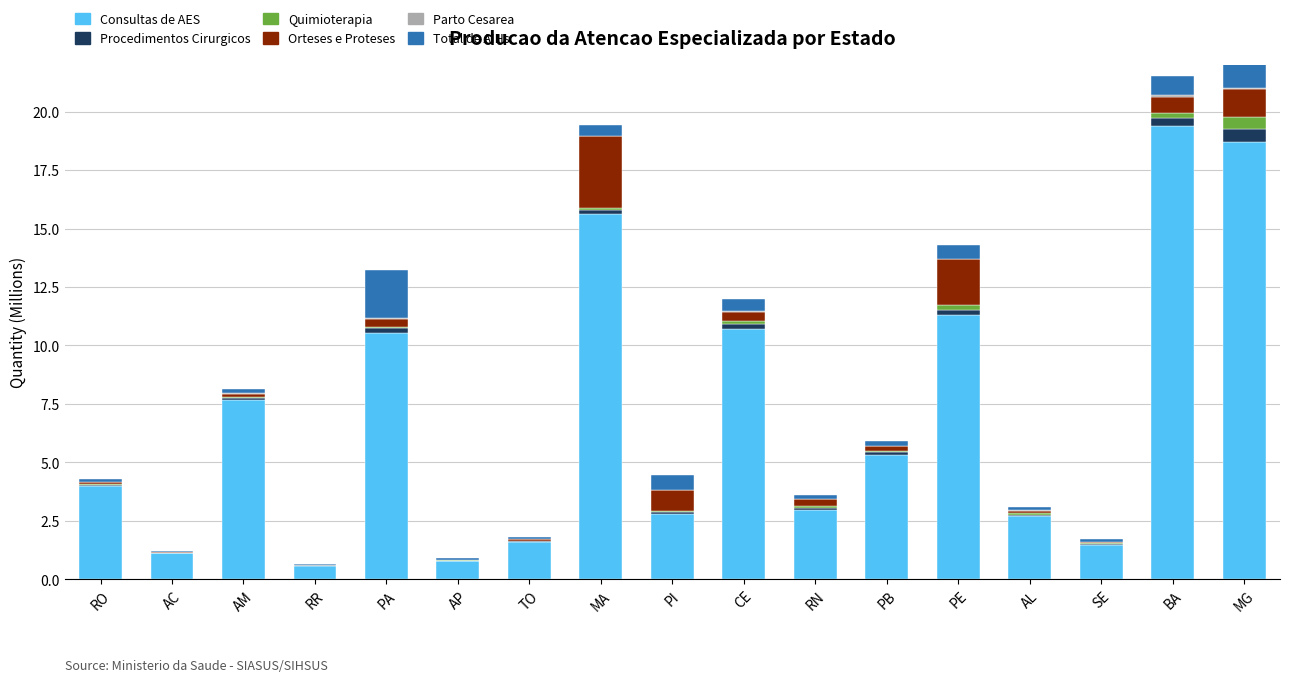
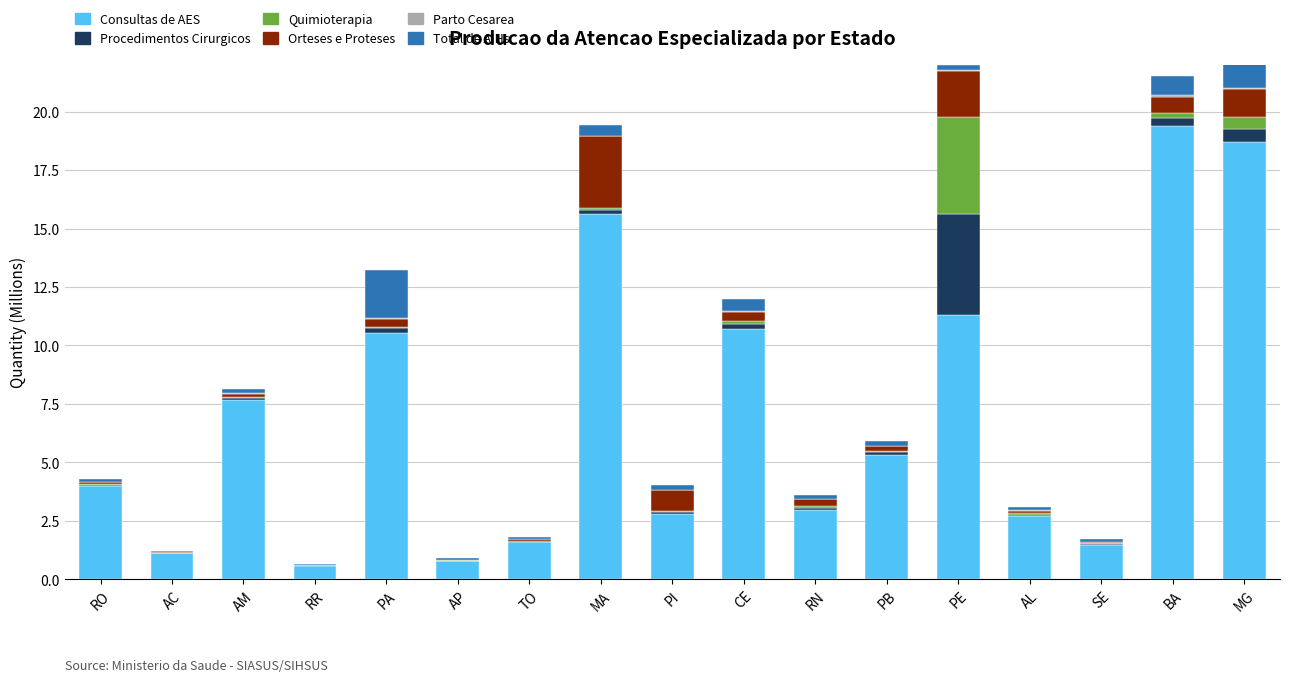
Total de AIHs, PI: 0.6 -> 0.2
Procedimentos Cirurgicos, PE: 0.2 -> 4.3
Quimioterapia, PE: 0.2 -> 4.1
Total de AIHs, PE: 0.6 -> 0.2
